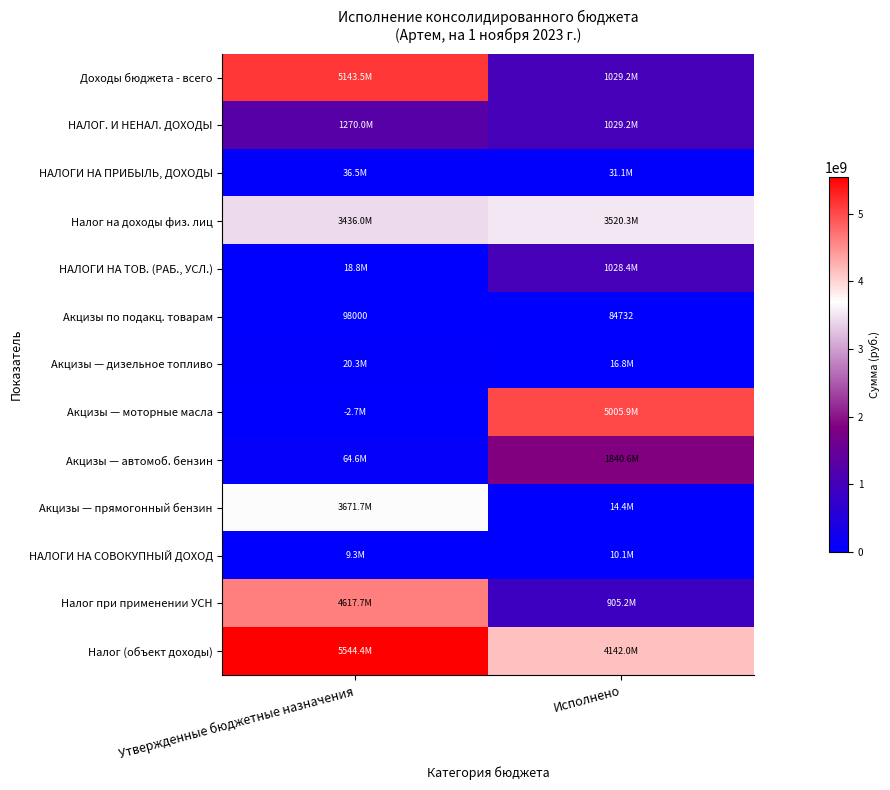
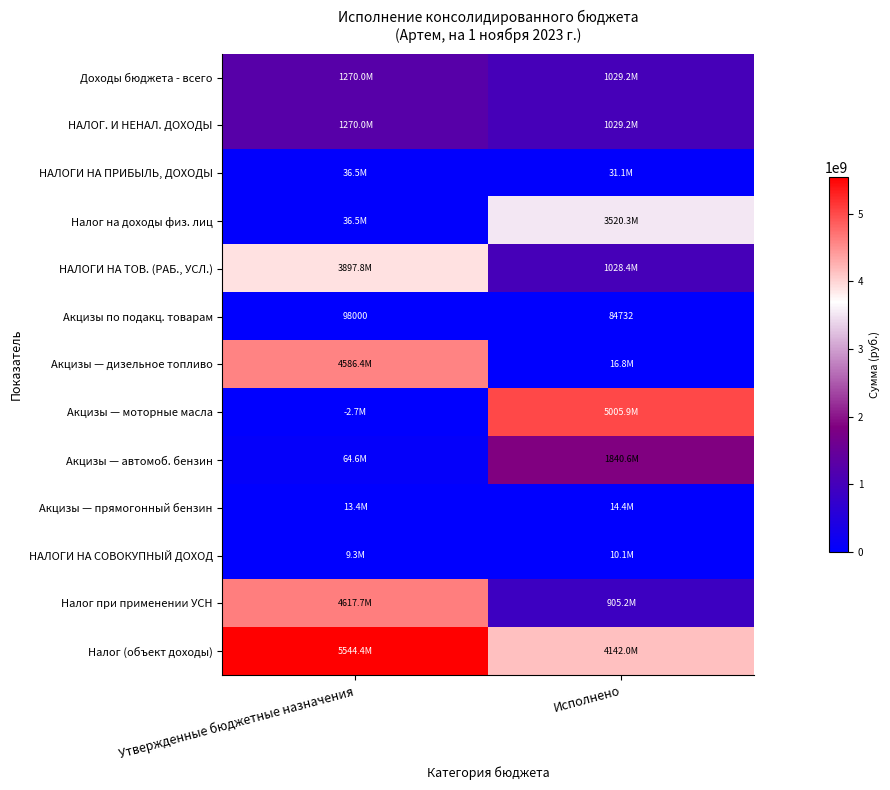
Доходы бюджета - всего, Утвержденные бюджетные назначения: 5143.5M -> 1270.0M
Налог на доходы физ. лиц, Утвержденные бюджетные назначения: 3436.0M -> 36.5M
НАЛОГИ НА ТОВ. (РАБ., УСЛ.), Утвержденные бюджетные назначения: 18.8M -> 3897.8M
Акцизы — дизельное топливо, Утвержденные бюджетные назначения: 20.3M -> 4586.4M
Акцизы — прямогонный бензин, Утвержденные бюджетные назначения: 3671.7M -> 13.4M
